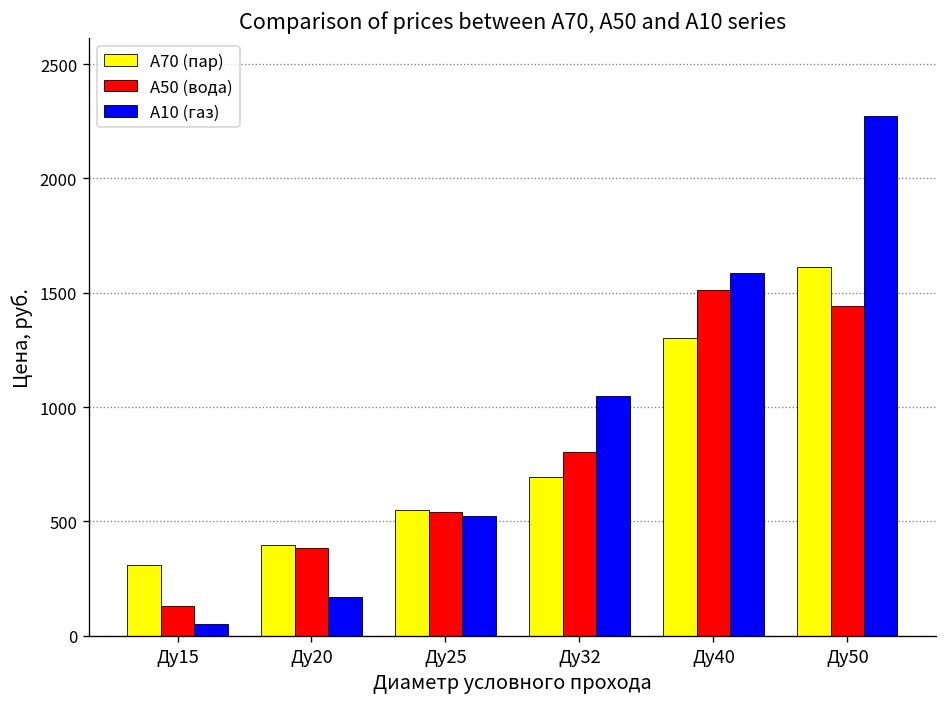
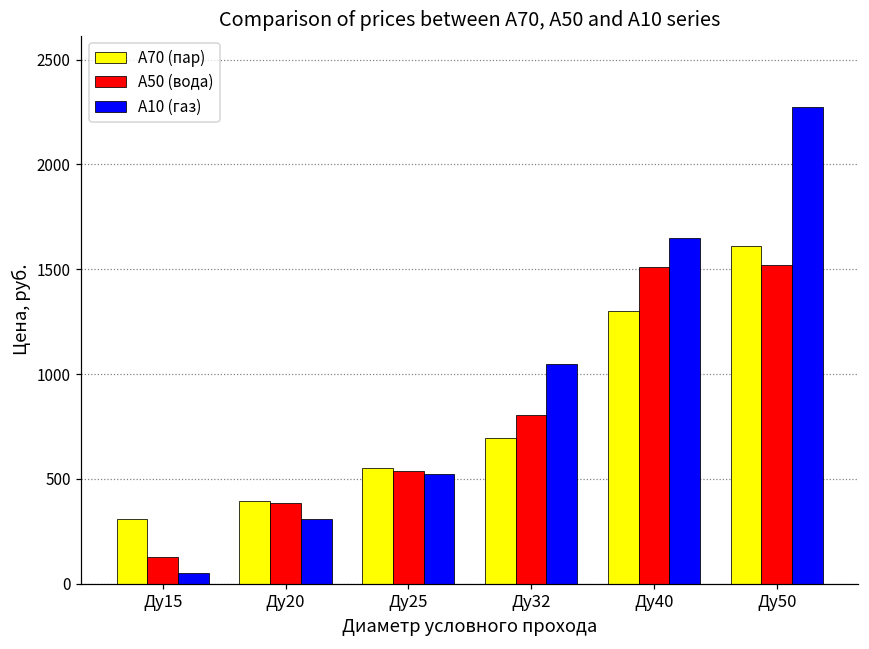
А10 (газ), Ду20: 170 -> 310
А10 (газ), Ду40: 1590 -> 1650
А50 (вода), Ду50: 1440 -> 1520
